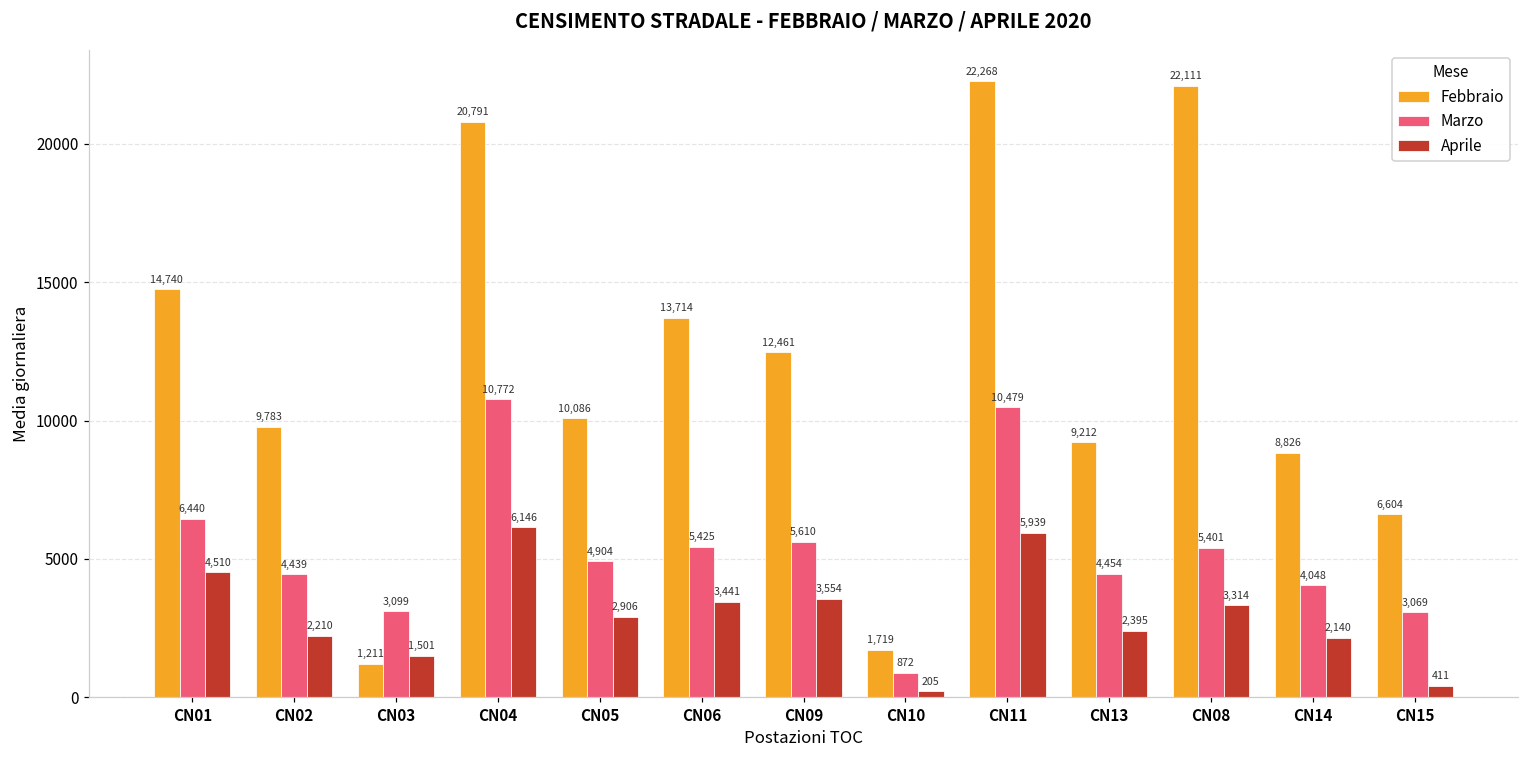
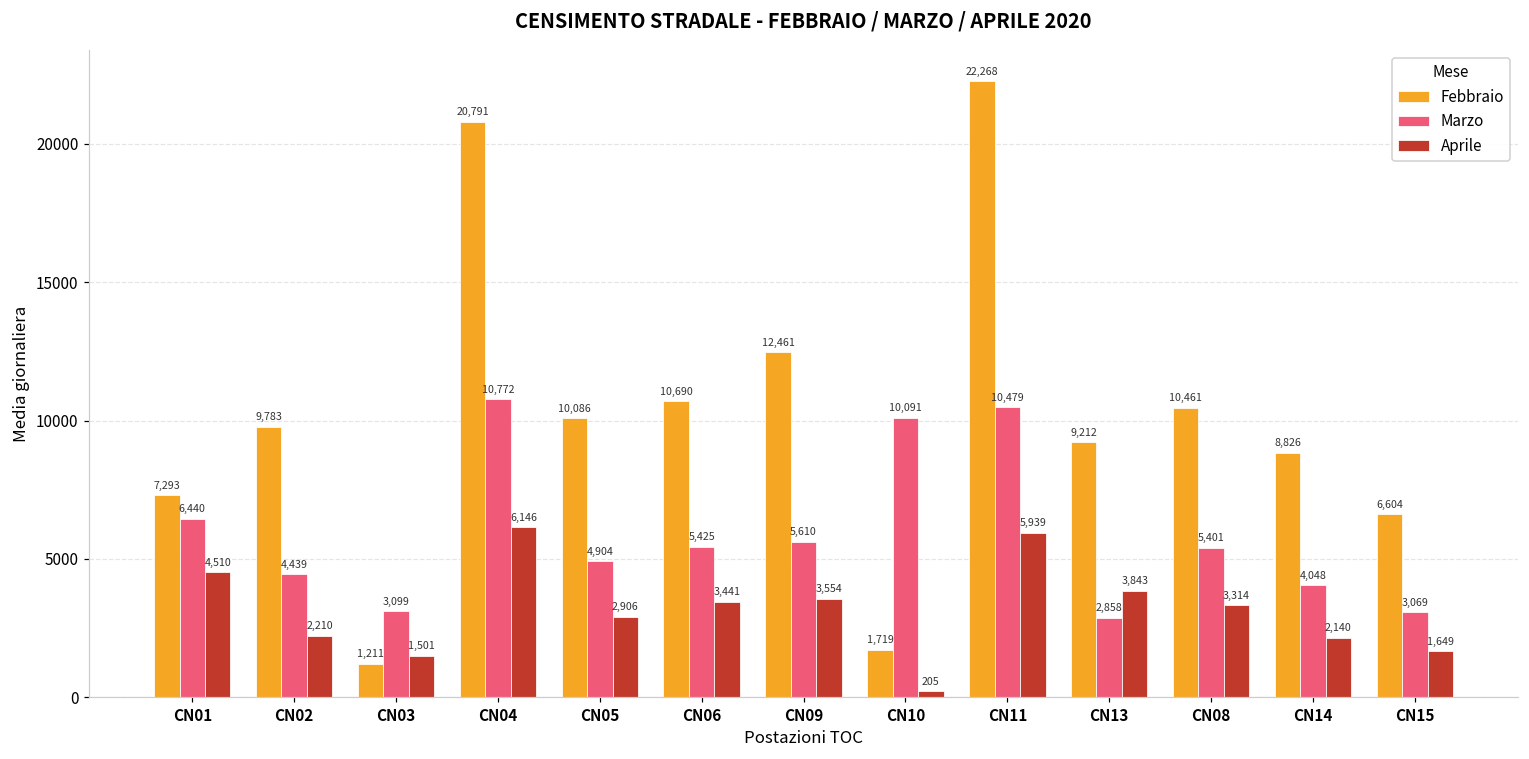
Febbraio, CN01: 14,740 -> 7,293
Febbraio, CN06: 13,714 -> 10,690
Marzo, CN10: 872 -> 10,091
Marzo, CN13: 4,454 -> 2,858
Aprile, CN13: 2,395 -> 3,843
Febbraio, CN08: 22,111 -> 10,461
Aprile, CN15: 411 -> 1,649
